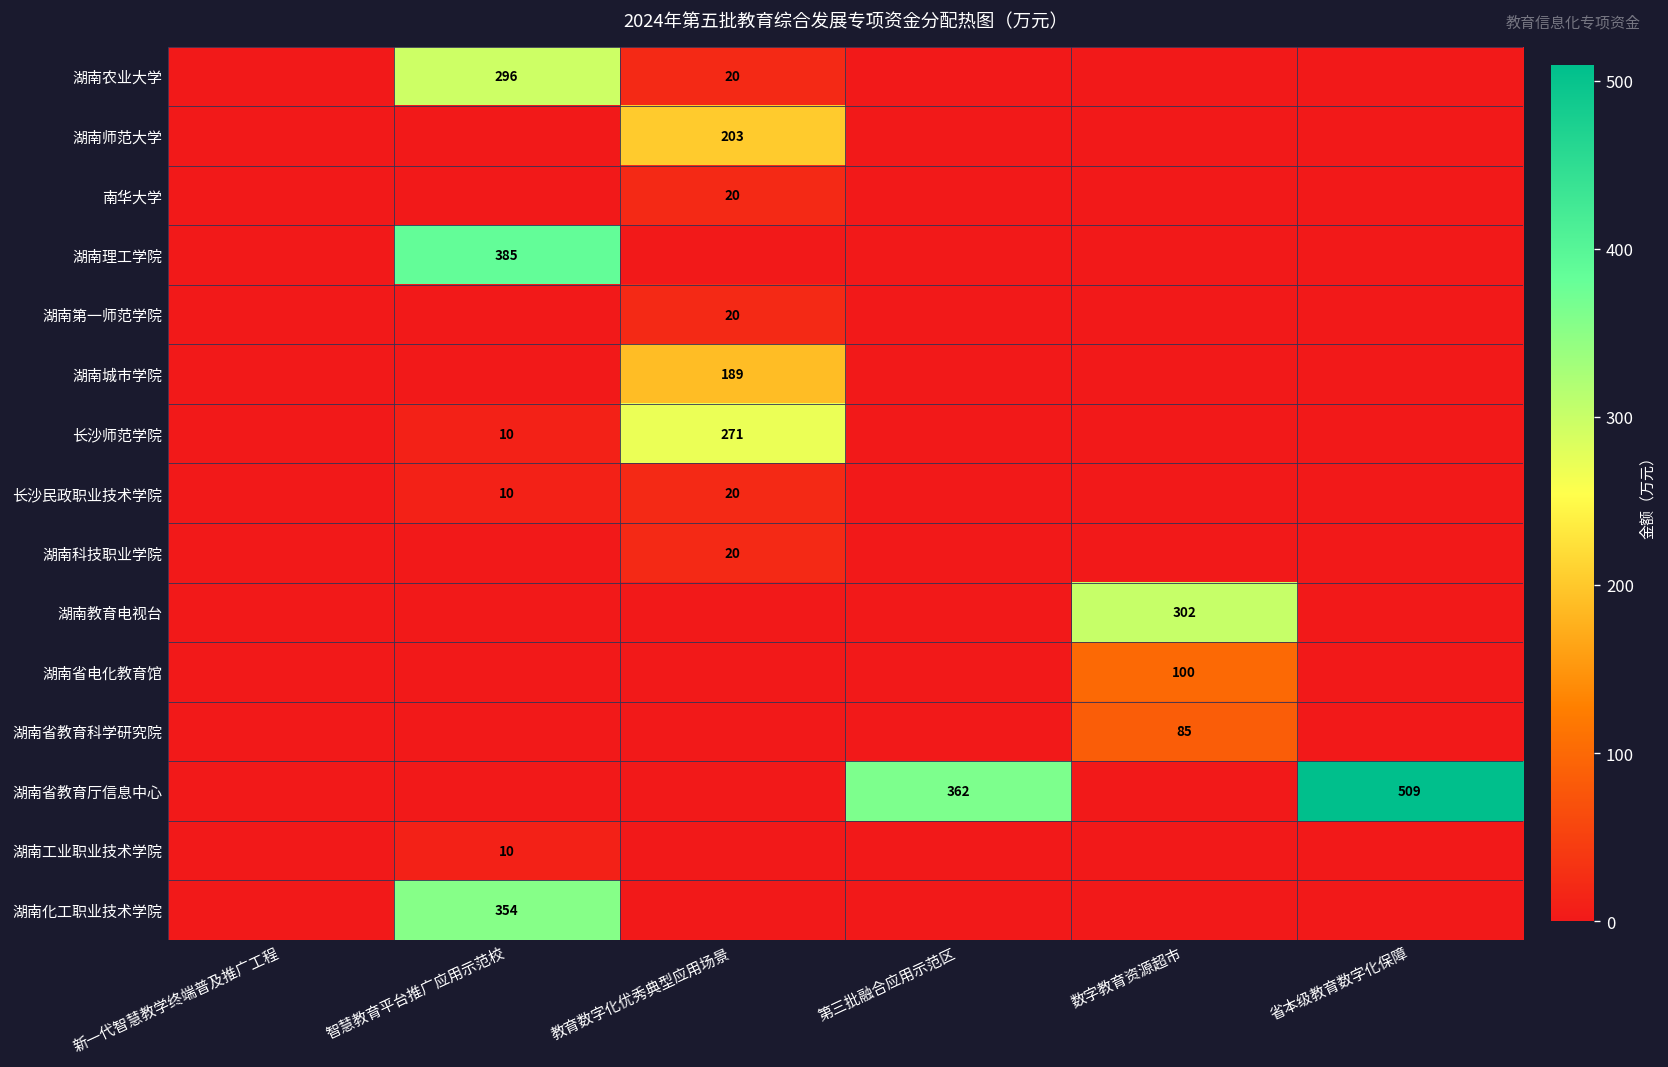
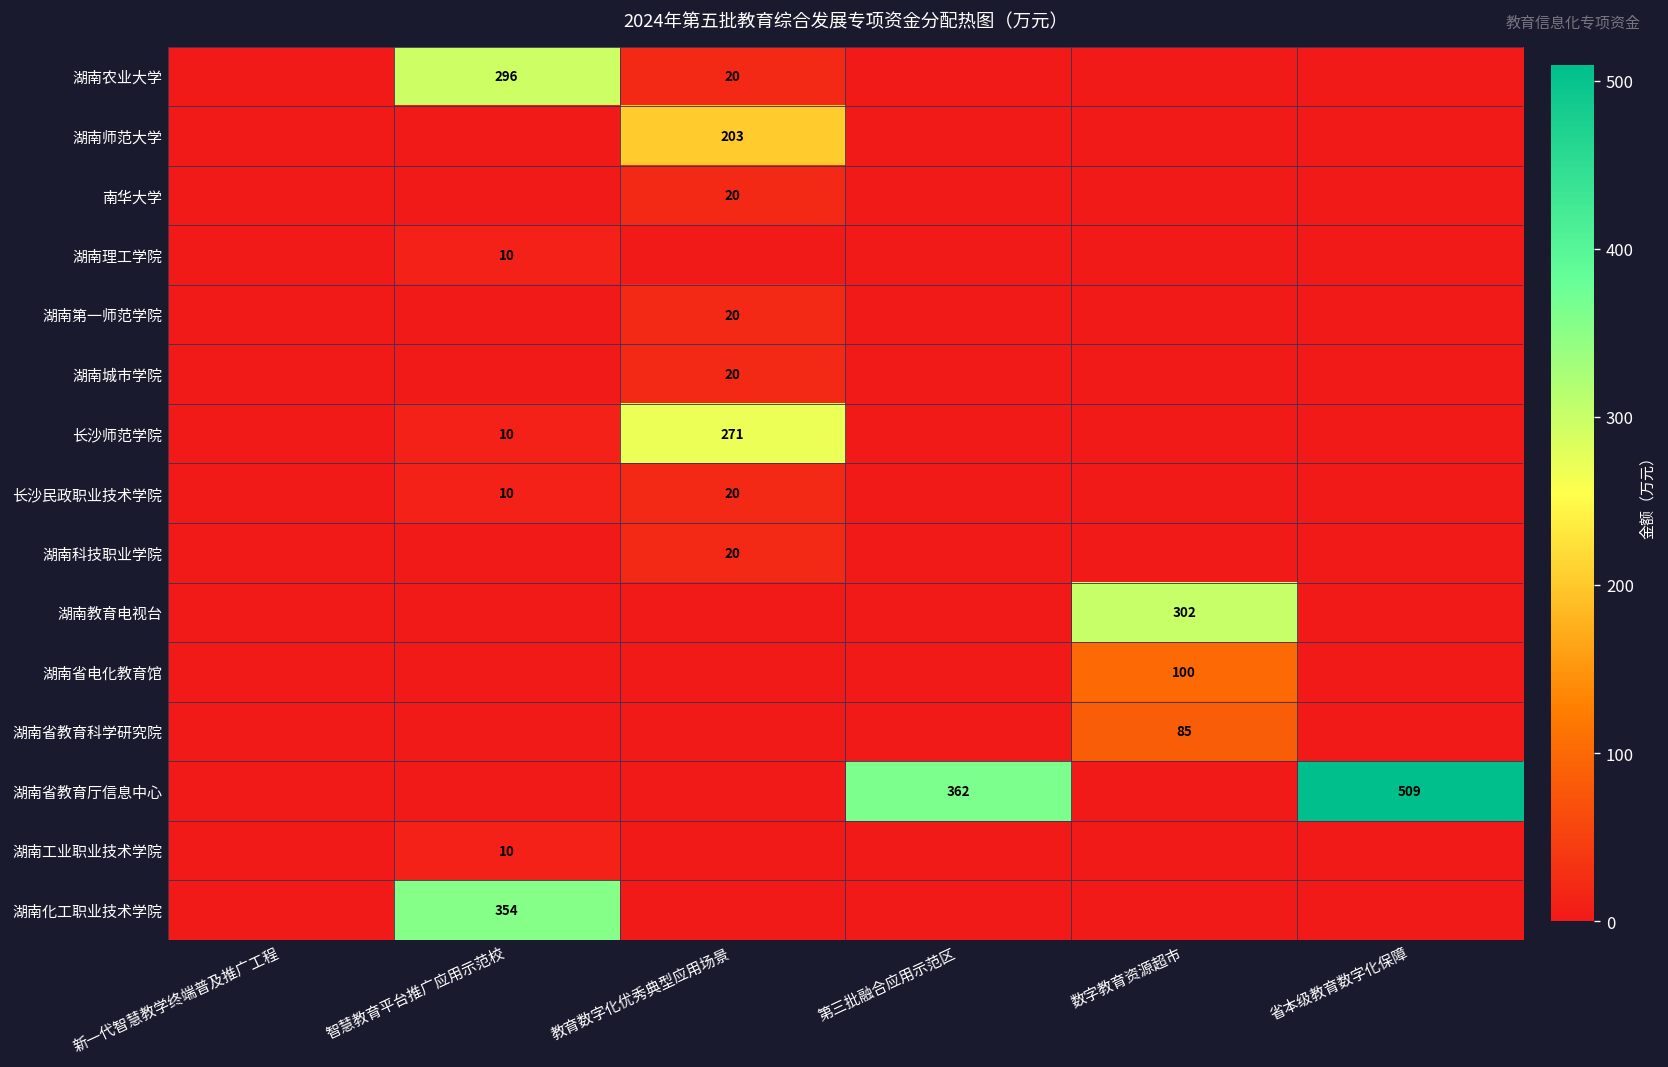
湖南理工学院, 智慧教育平台推广应用示范校: 385 -> 10
湖南城市学院, 教育数字化优秀典型应用场景: 189 -> 20
